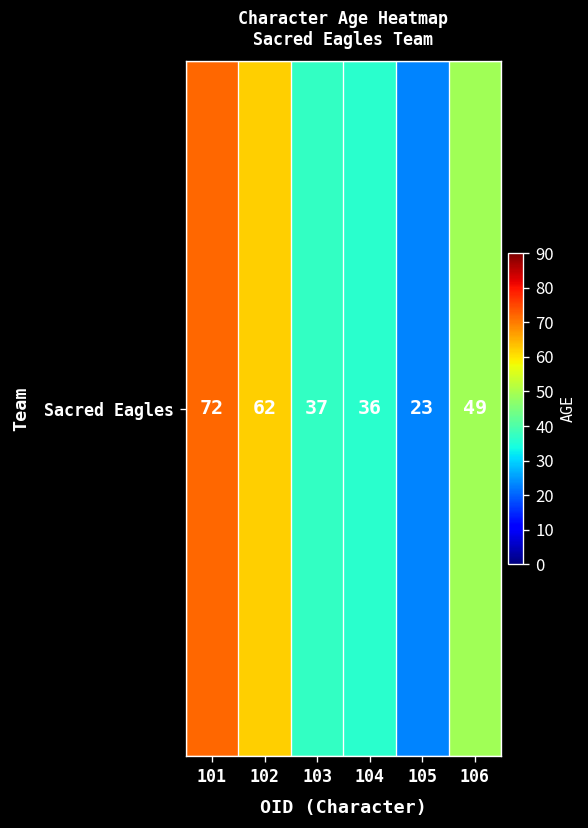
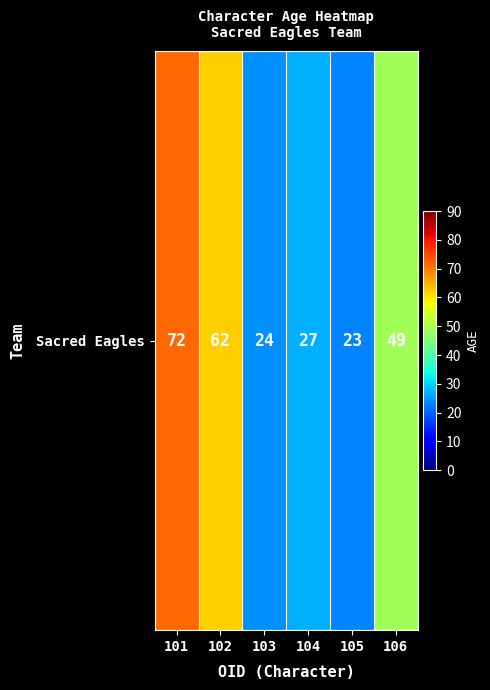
Sacred Eagles, 103: 37 -> 24
Sacred Eagles, 104: 36 -> 27
